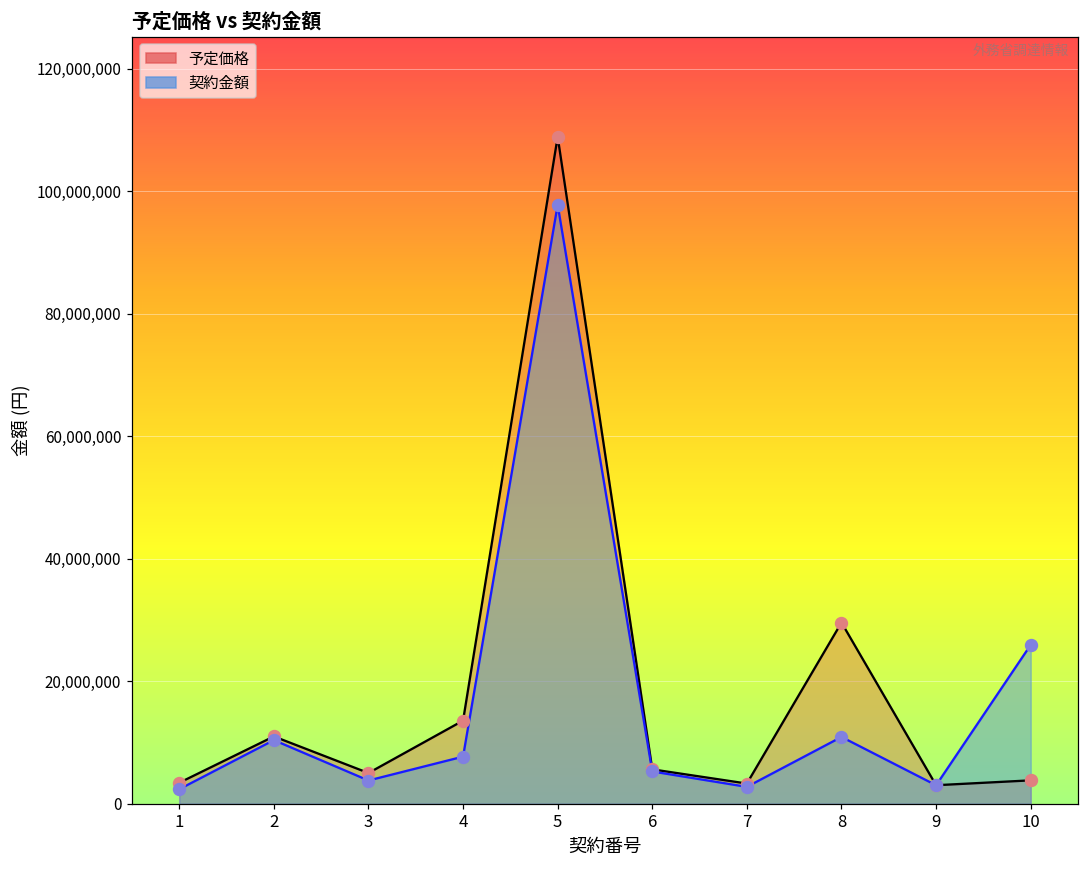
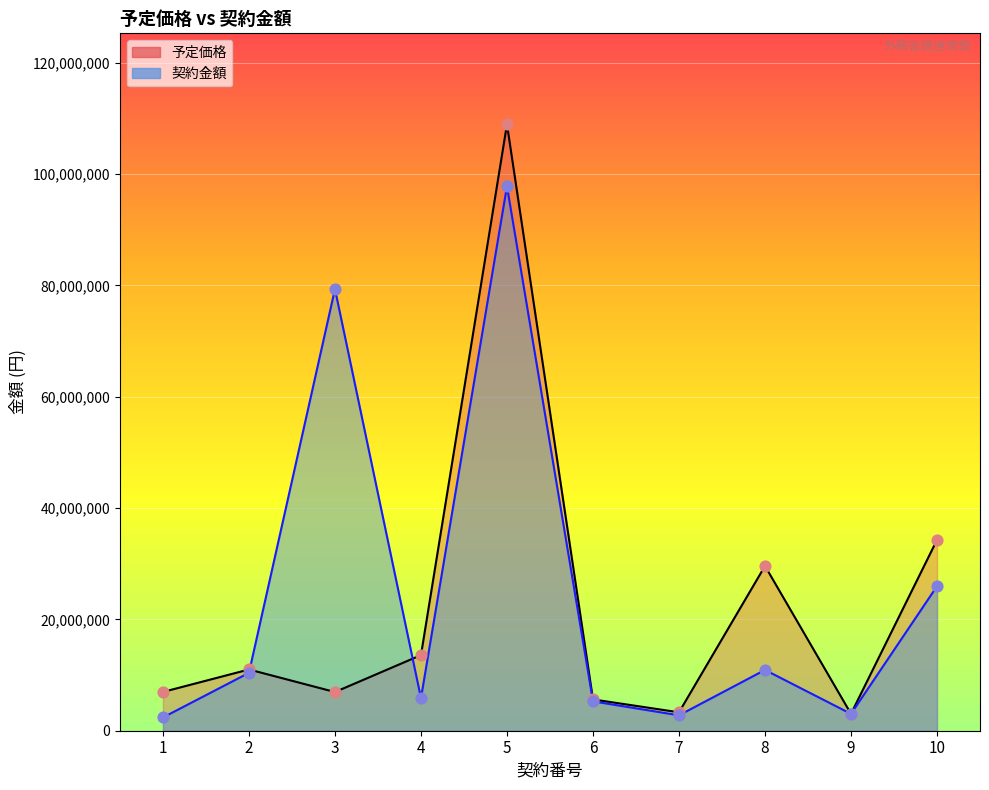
予定価格, 1: 3,000,000 -> 7,000,000
予定価格, 3: 5,000,000 -> 7,000,000
契約金額, 3: 4,000,000 -> 79,000,000
契約金額, 4: 8,000,000 -> 6,000,000
予定価格, 10: 4,000,000 -> 34,000,000
